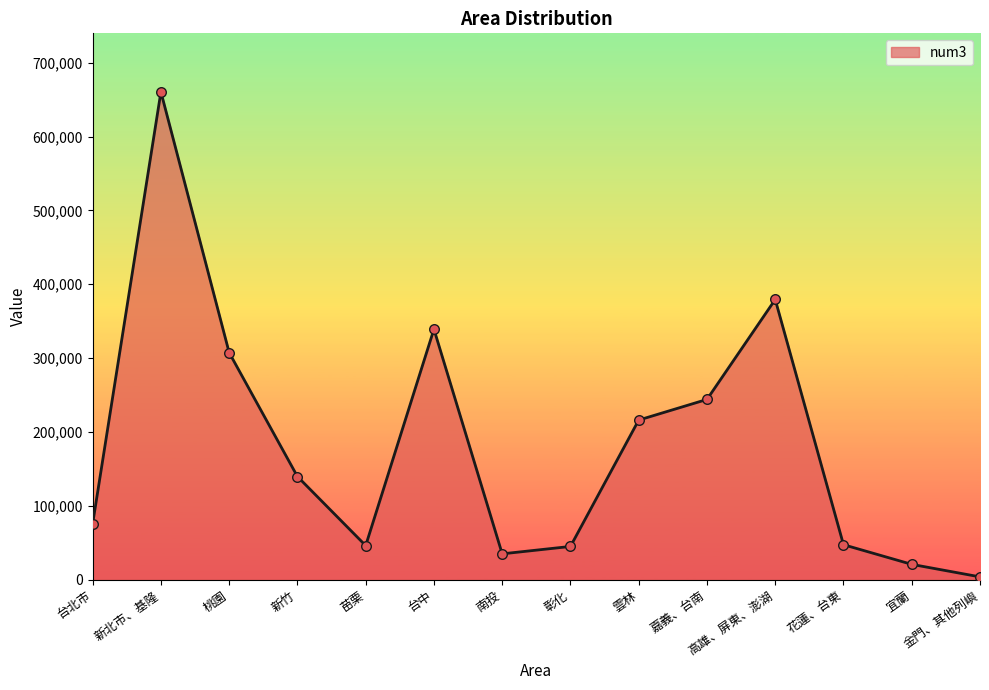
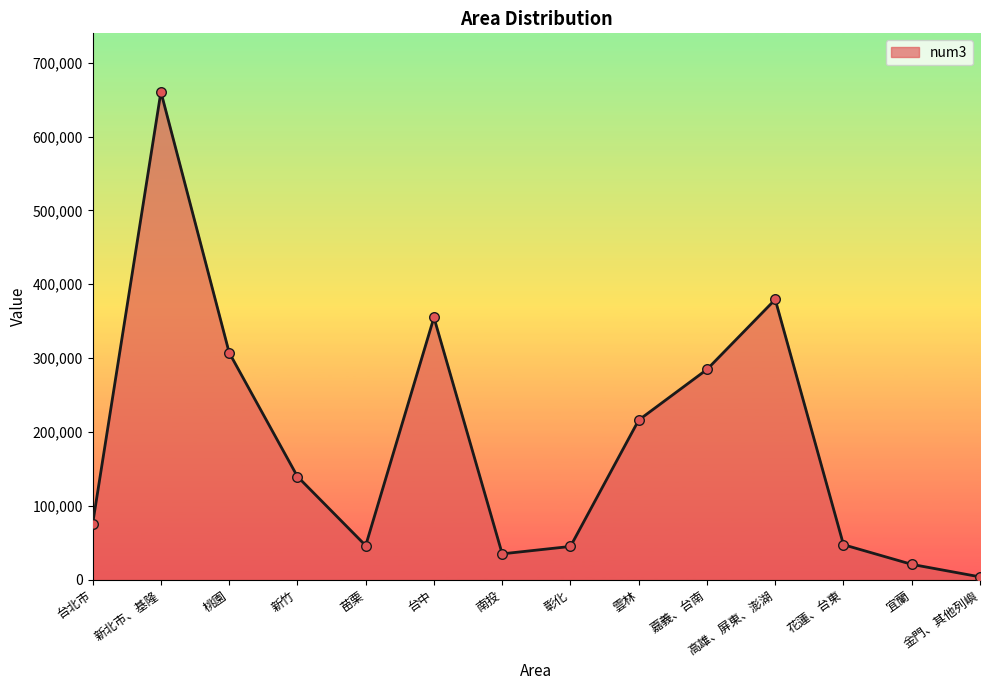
台中: 340,000 -> 360,000
嘉義、台南: 240,000 -> 280,000
